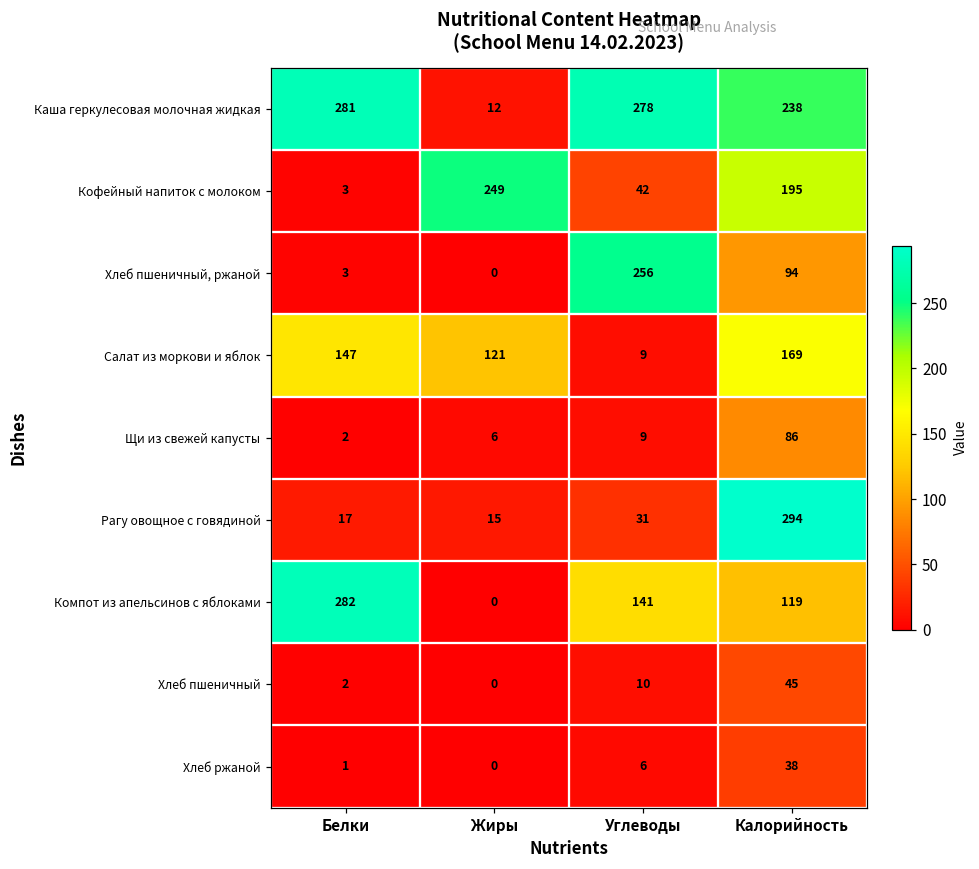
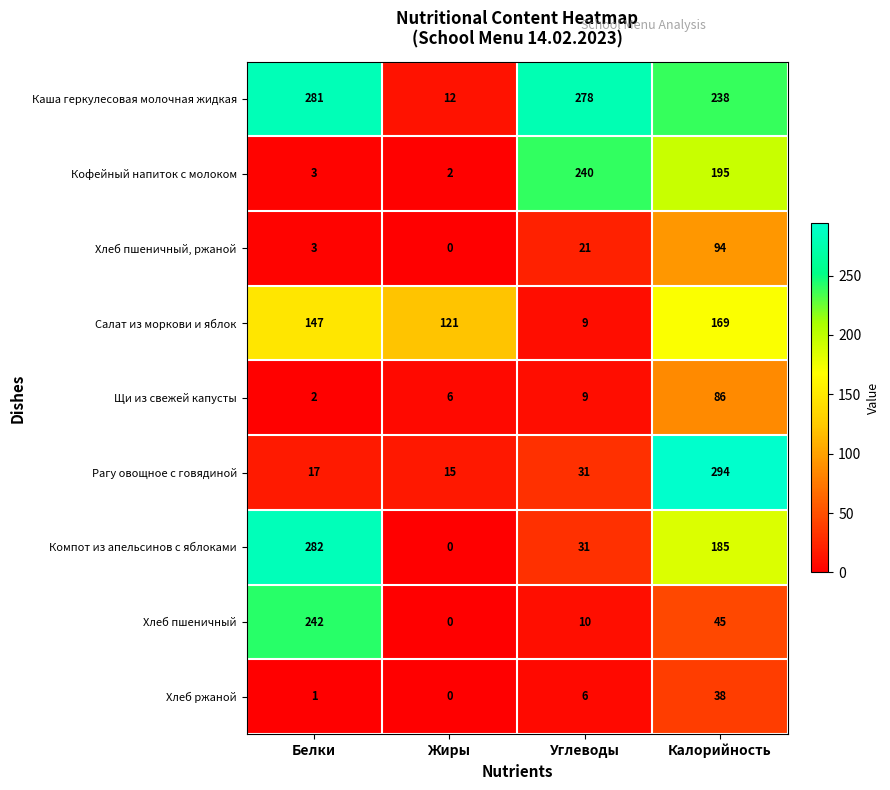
Кофейный напиток с молоком, Жиры: 249 -> 2
Кофейный напиток с молоком, Углеводы: 42 -> 240
Хлеб пшеничный, ржаной, Углеводы: 256 -> 21
Компот из апельсинов с яблоками, Углеводы: 141 -> 31
Компот из апельсинов с яблоками, Калорийность: 119 -> 185
Хлеб пшеничный, Белки: 2 -> 242
